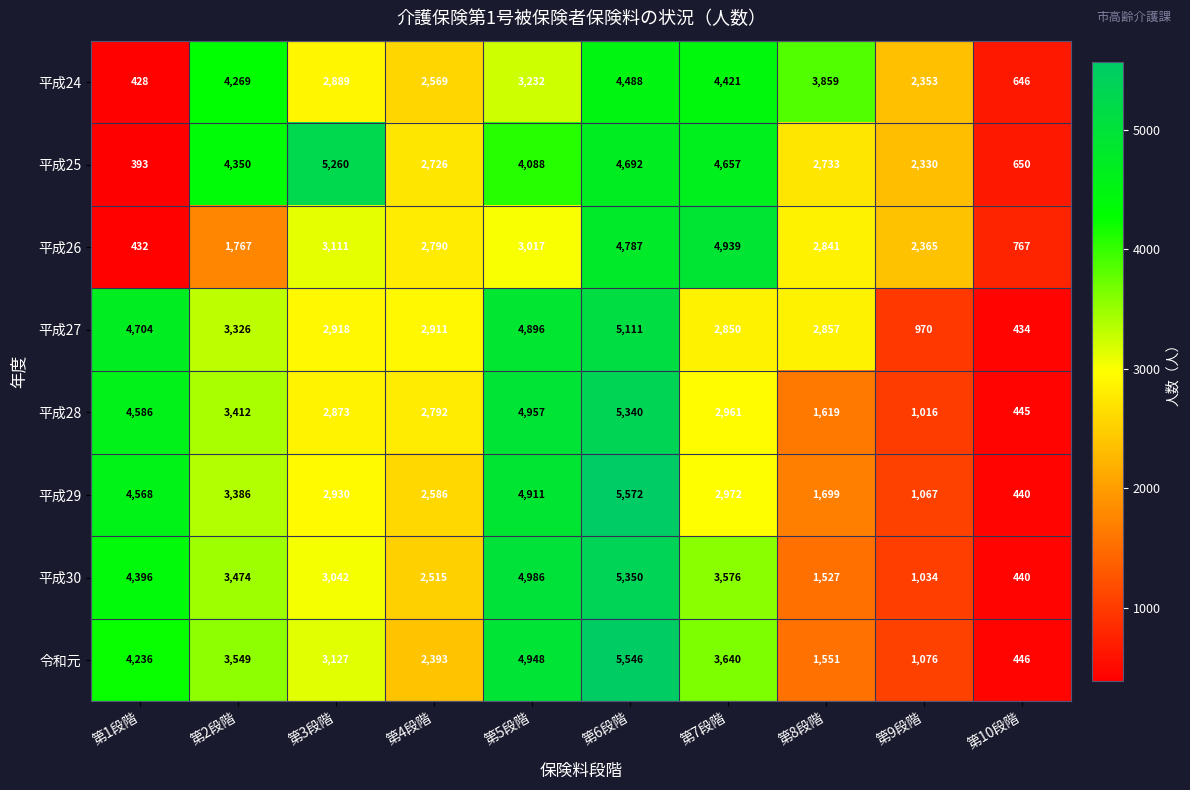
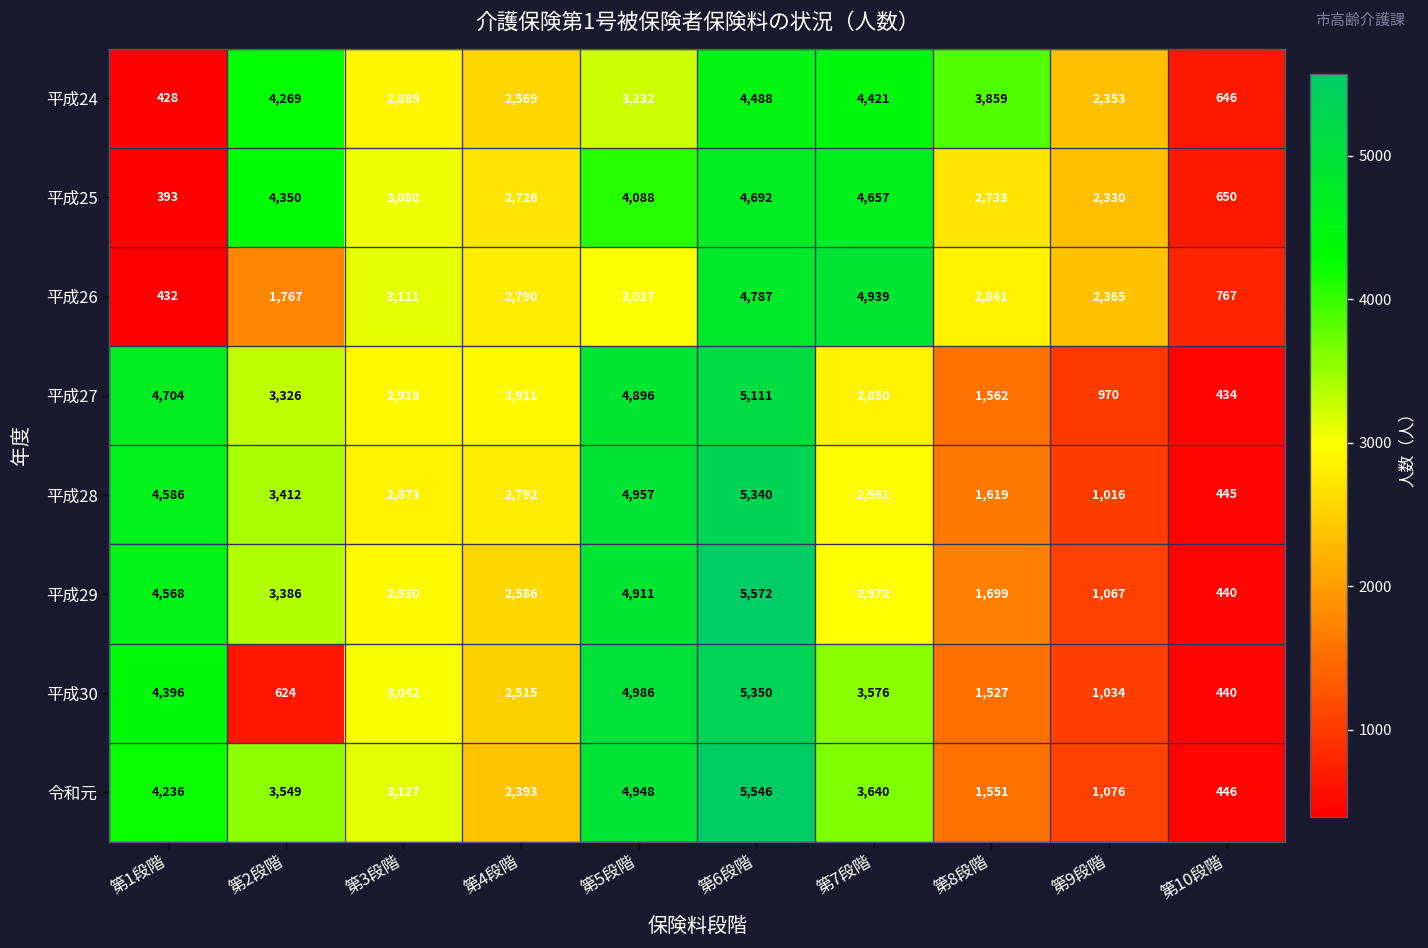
平成25, 第3段階: 5,260 -> 3,080
平成27, 第8段階: 2,857 -> 1,562
平成30, 第2段階: 3,474 -> 624
